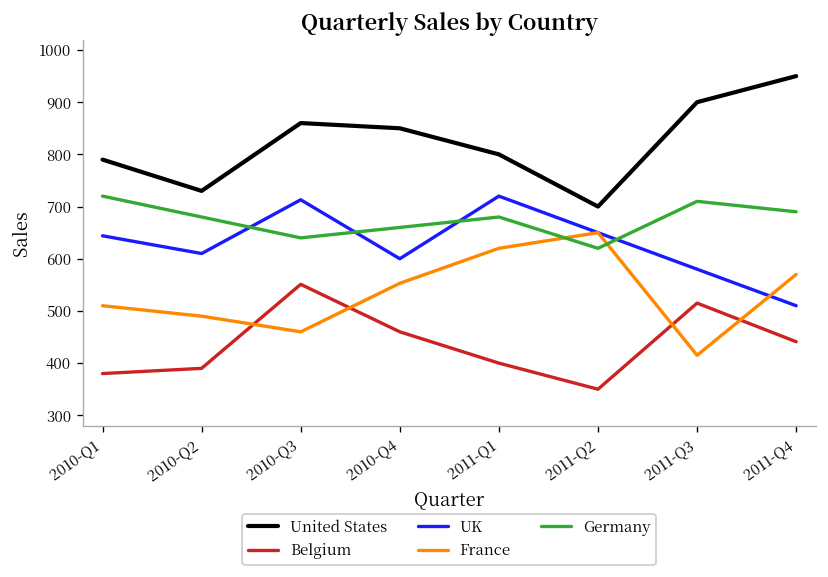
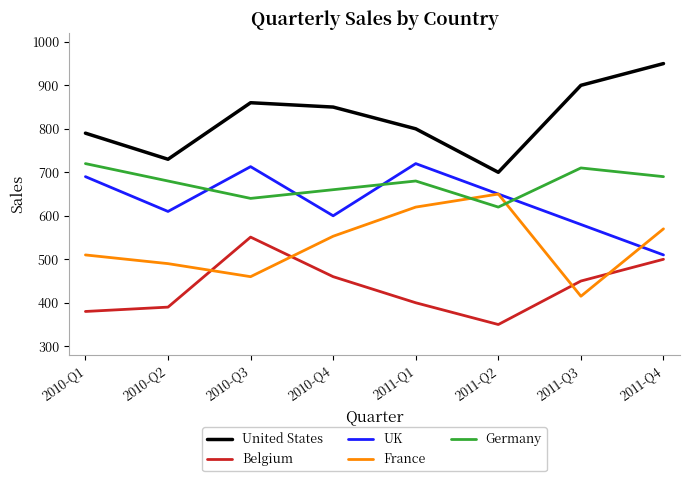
UK, 2010-Q1: 640 -> 690
Belgium, 2011-Q3: 520 -> 450
Belgium, 2011-Q4: 440 -> 500
